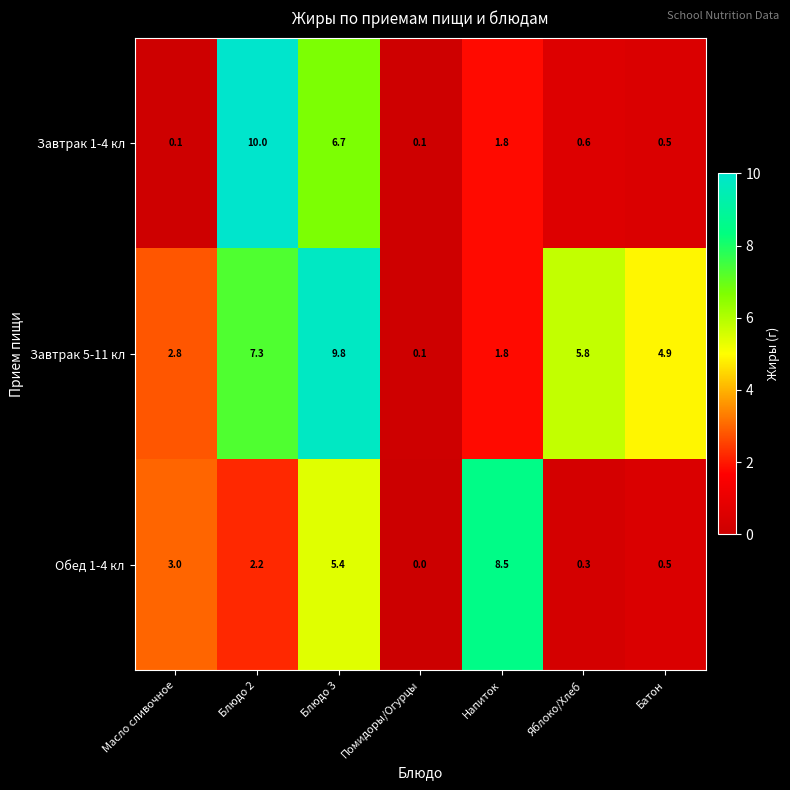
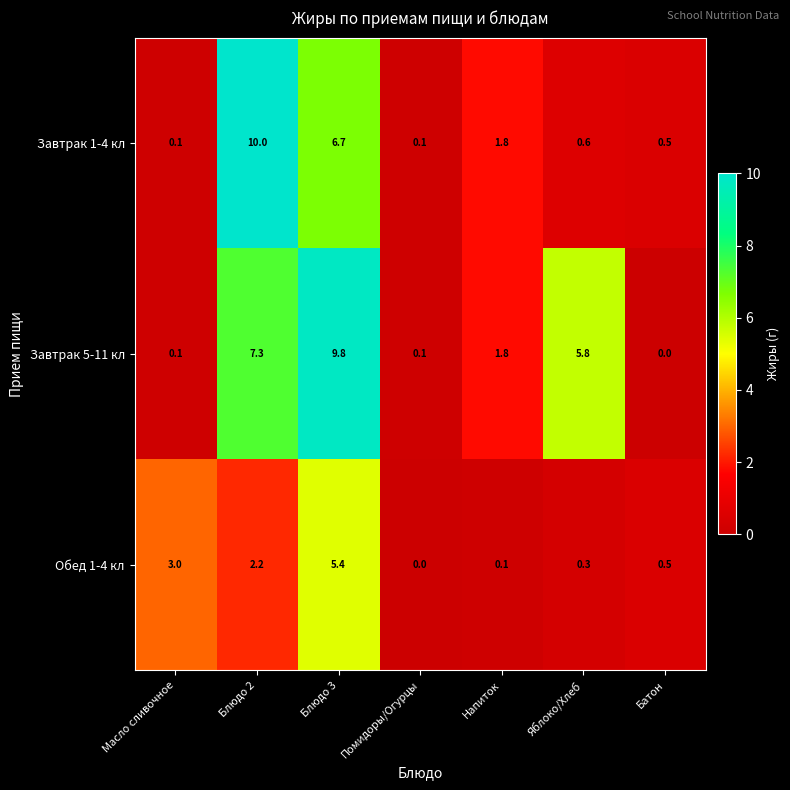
Завтрак 5-11 кл, Масло сливочное: 2.8 -> 0.1
Завтрак 5-11 кл, Батон: 4.9 -> 0.0
Обед 1-4 кл, Напиток: 8.5 -> 0.1
